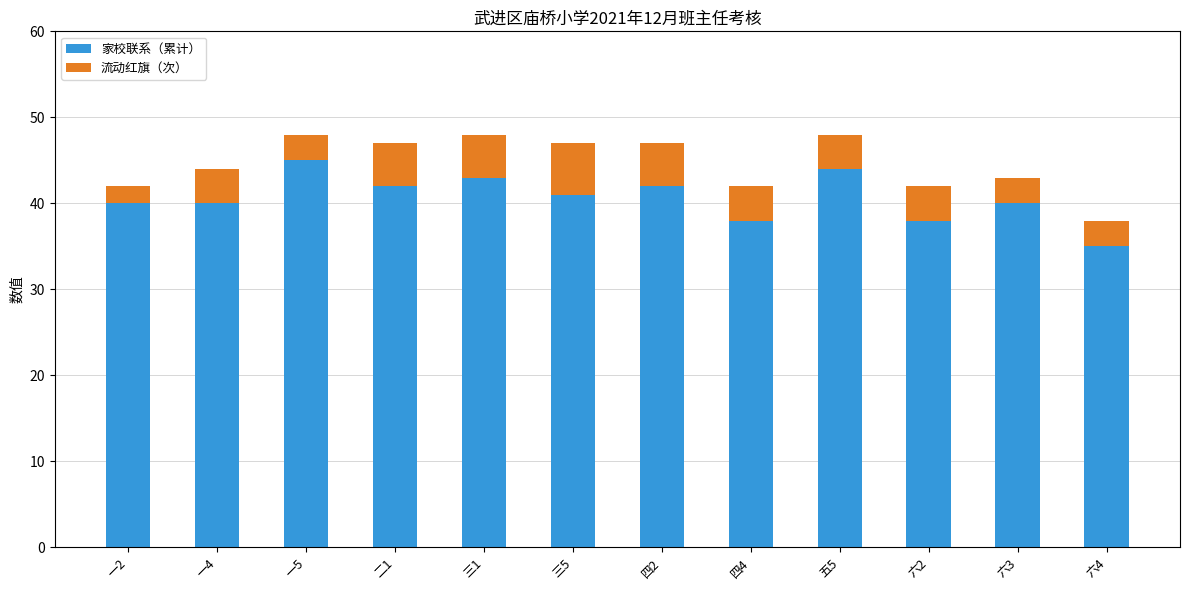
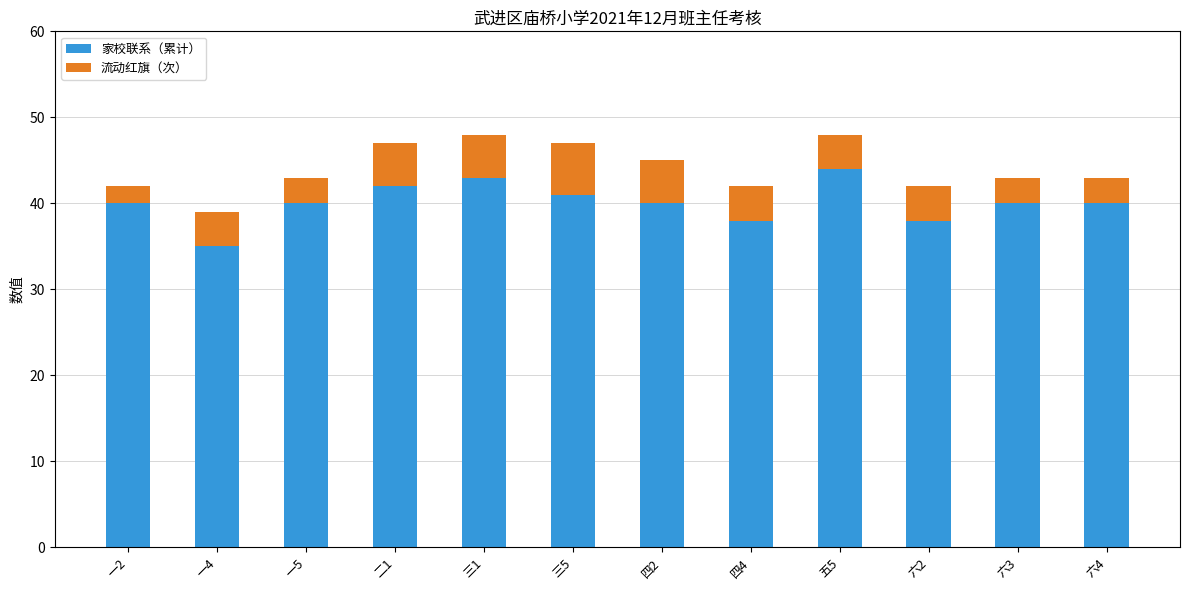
家校联系（累计）, 一4: 40 -> 35
家校联系（累计）, 一5: 45 -> 40
家校联系（累计）, 四2: 42 -> 40
家校联系（累计）, 六4: 35 -> 40
